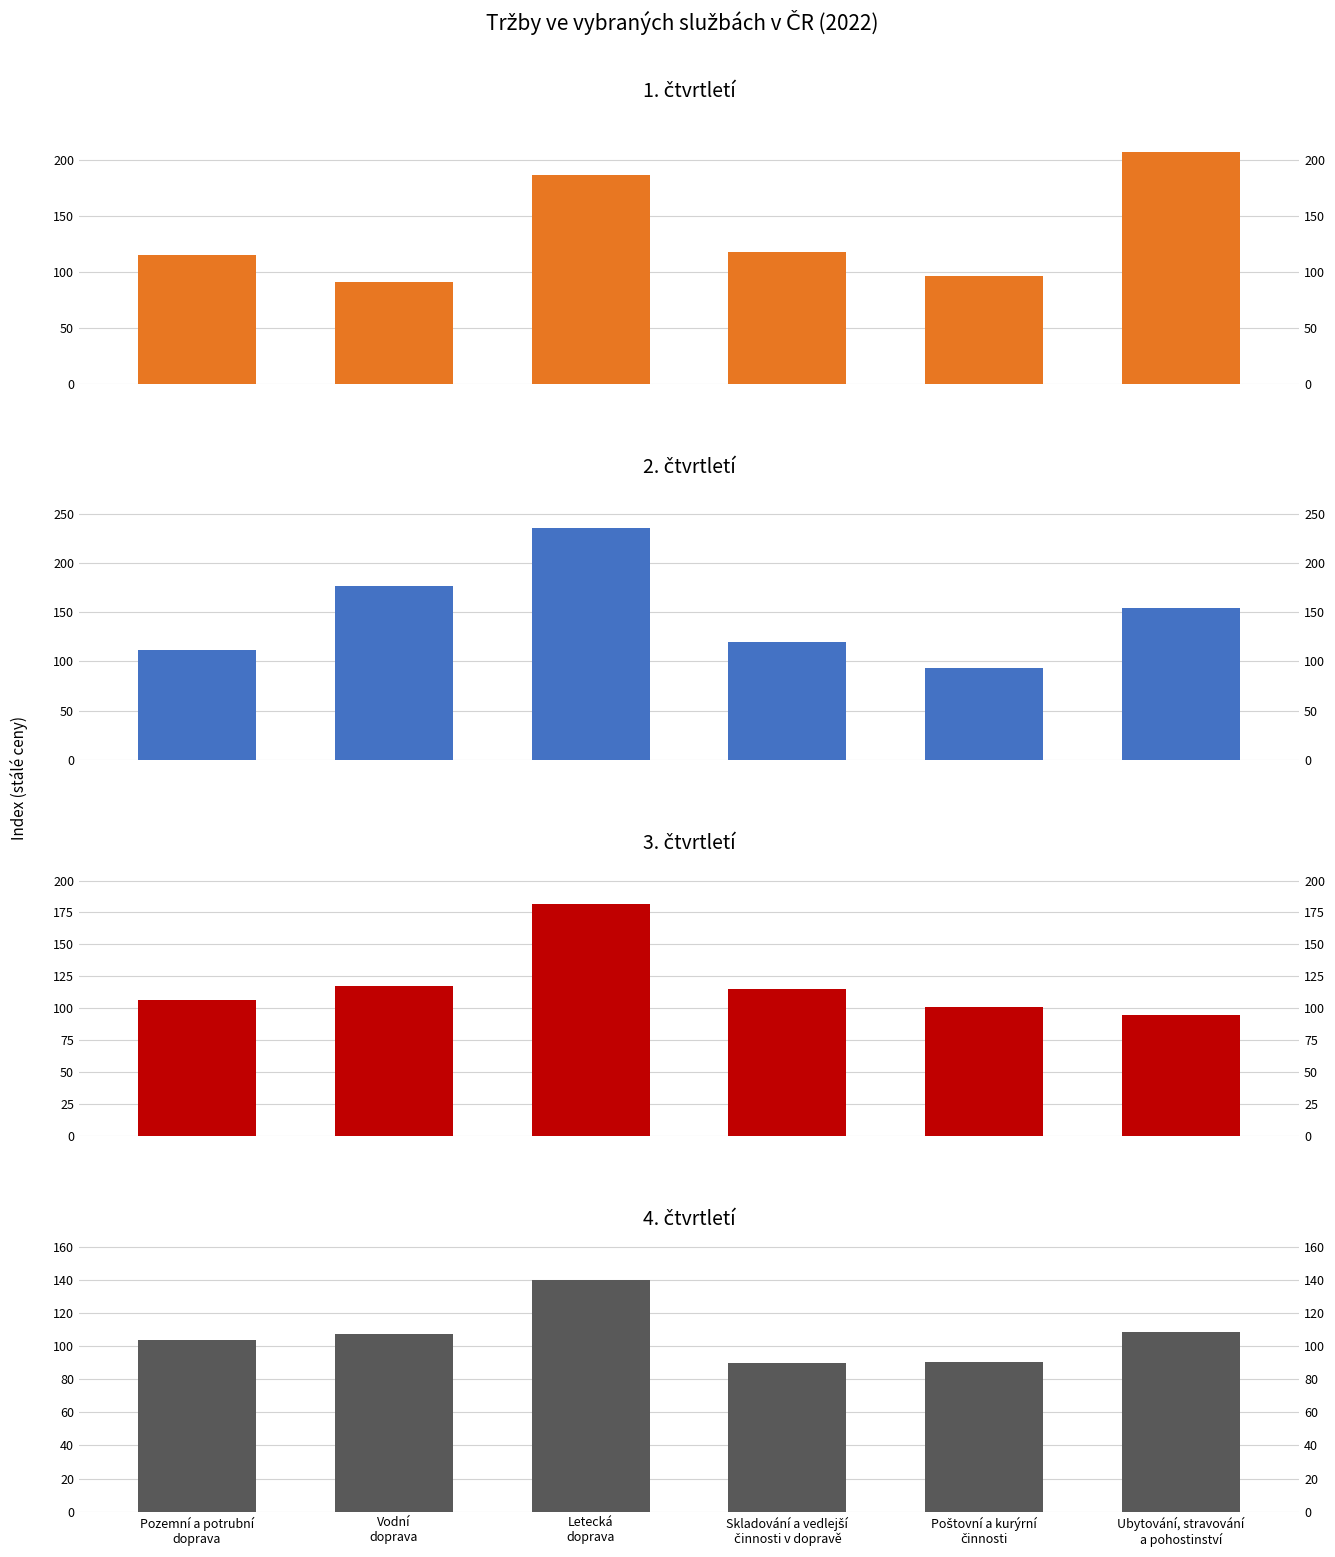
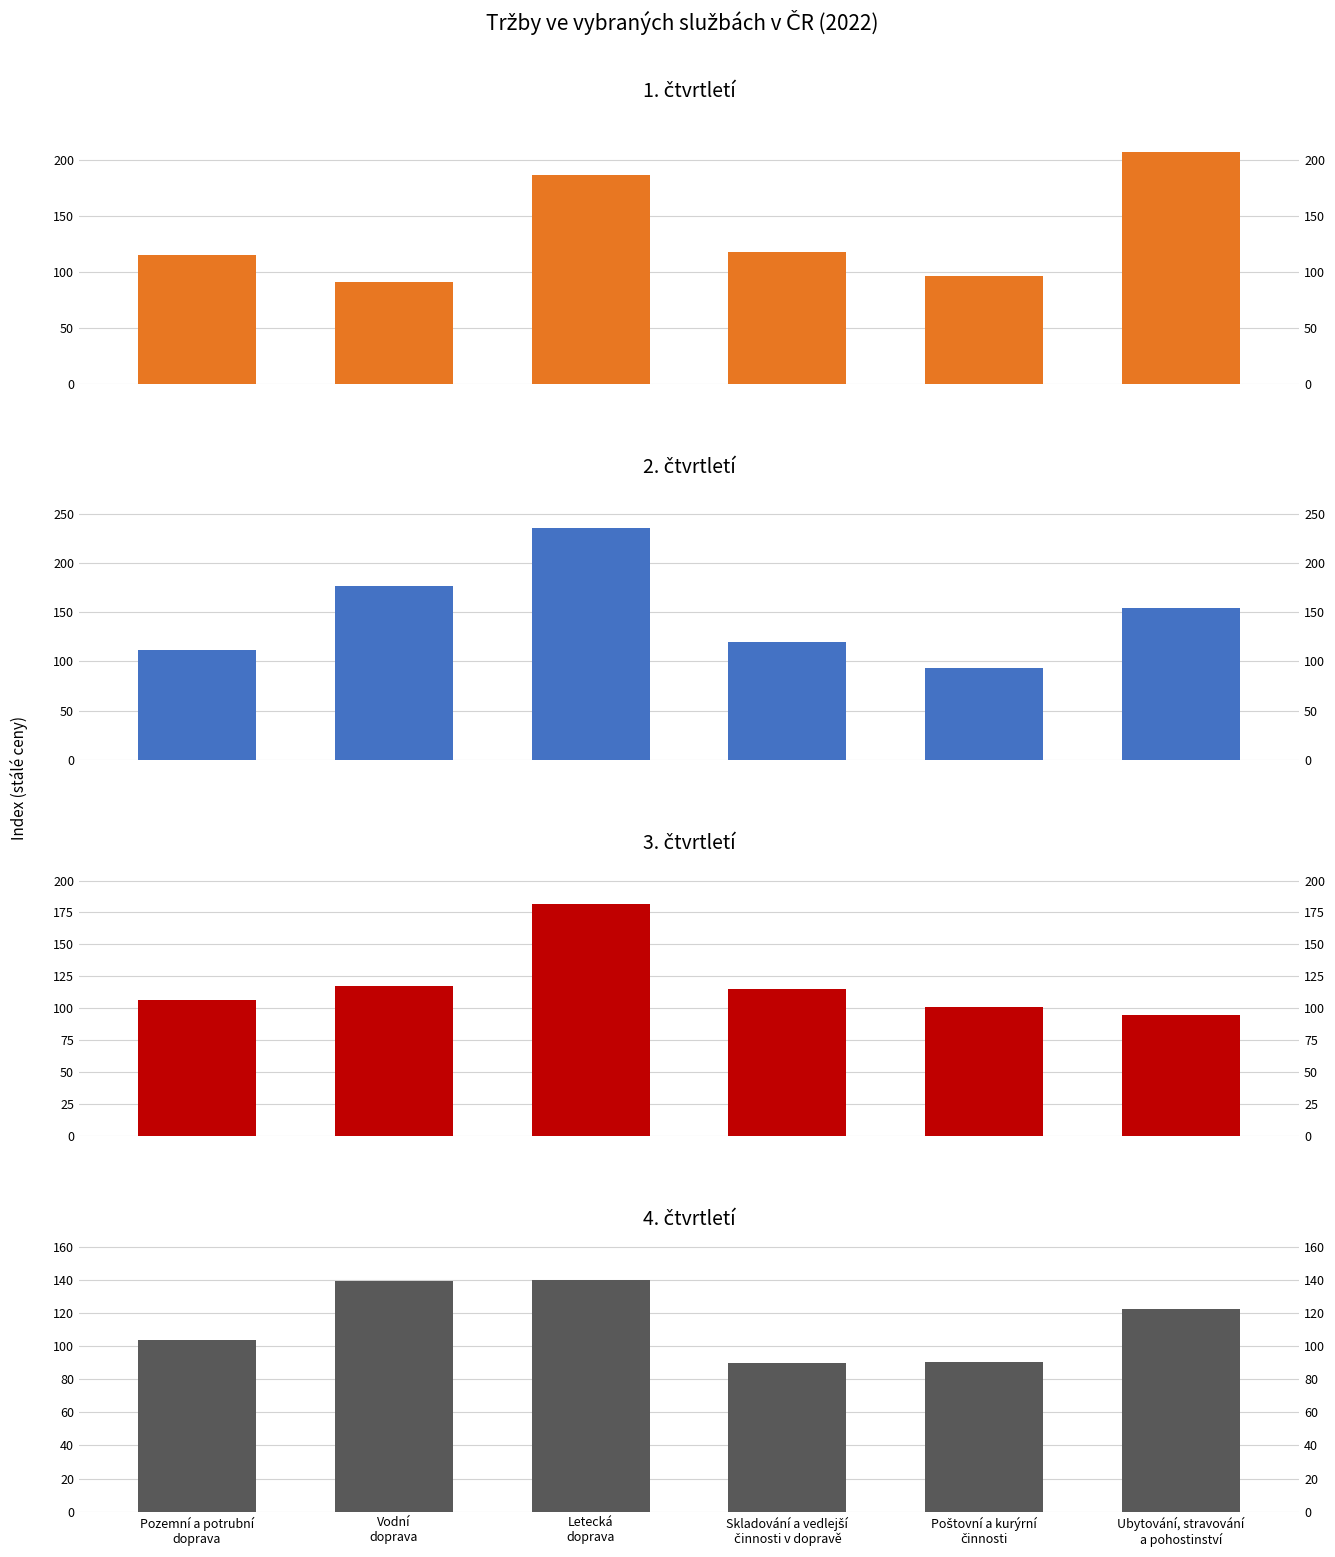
4. čtvrtletí, Vodní doprava: 108 -> 140
4. čtvrtletí, Ubytování, stravování a pohostinství: 109 -> 123
